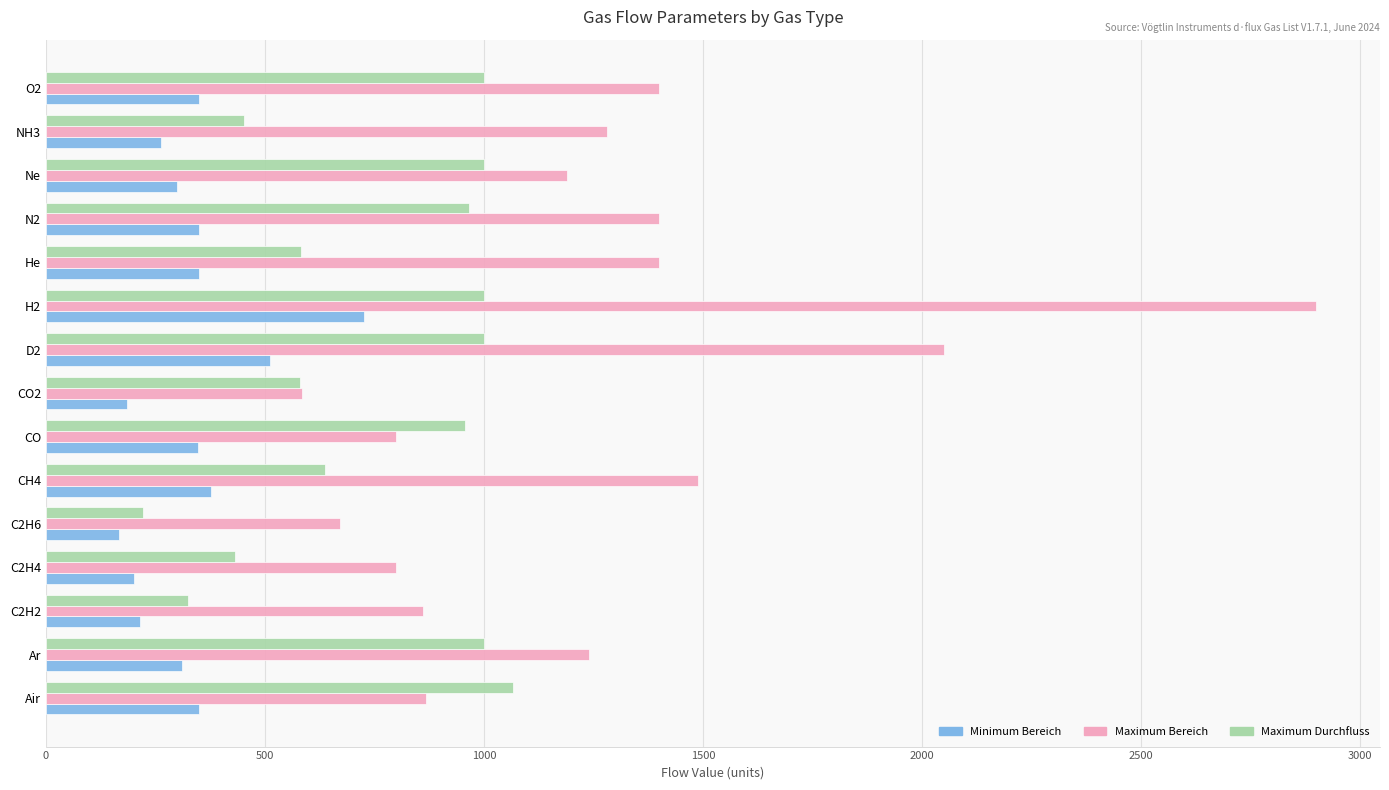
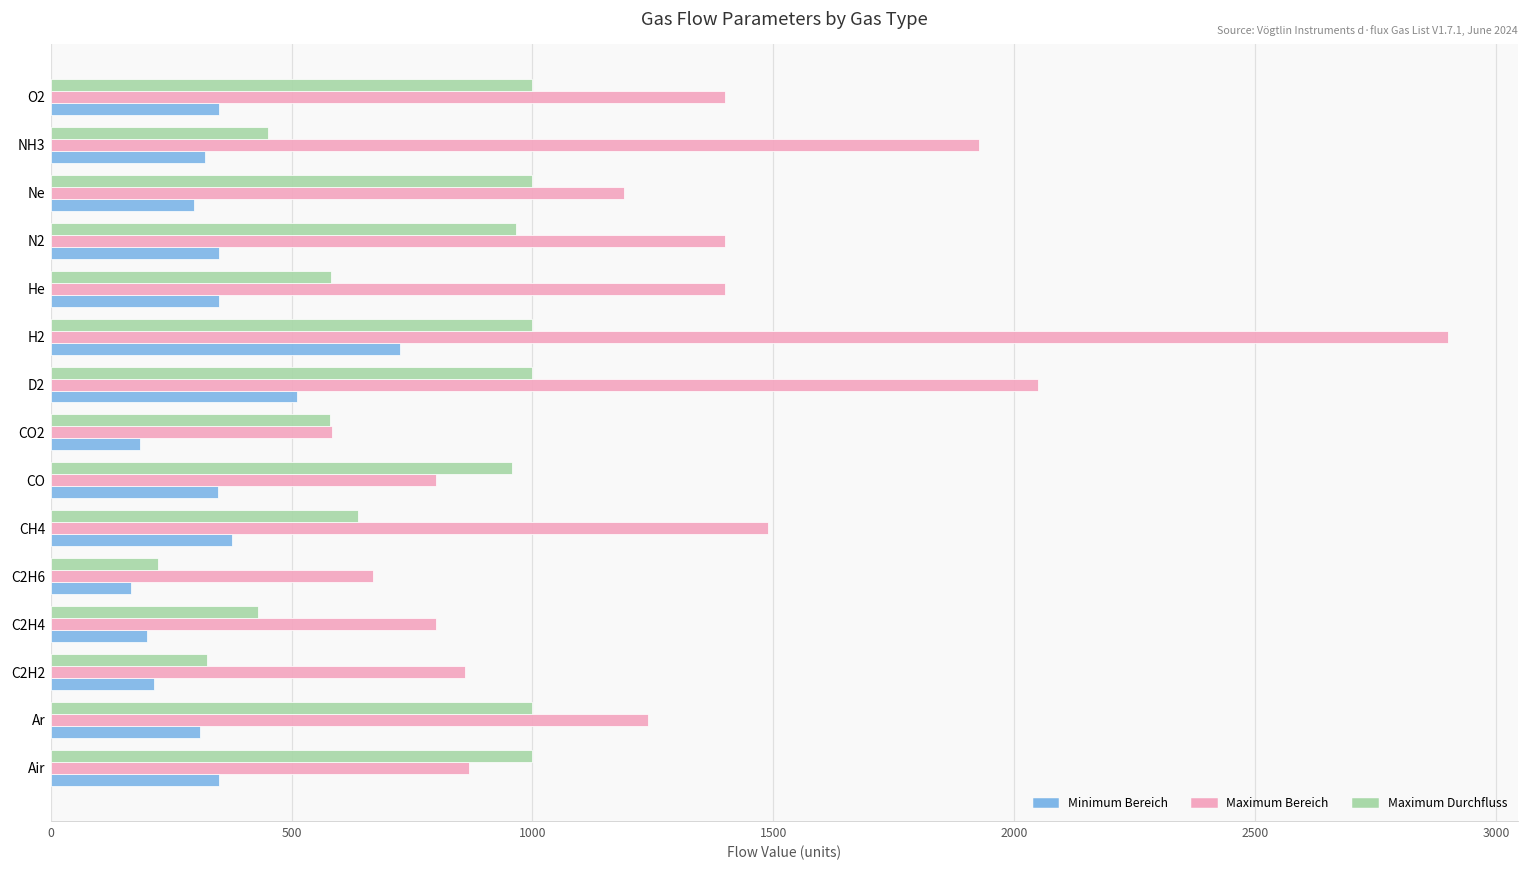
Maximum Bereich, NH3: 1280 -> 1930
Minimum Bereich, NH3: 260 -> 320
Maximum Durchfluss, Air: 1070 -> 1000
